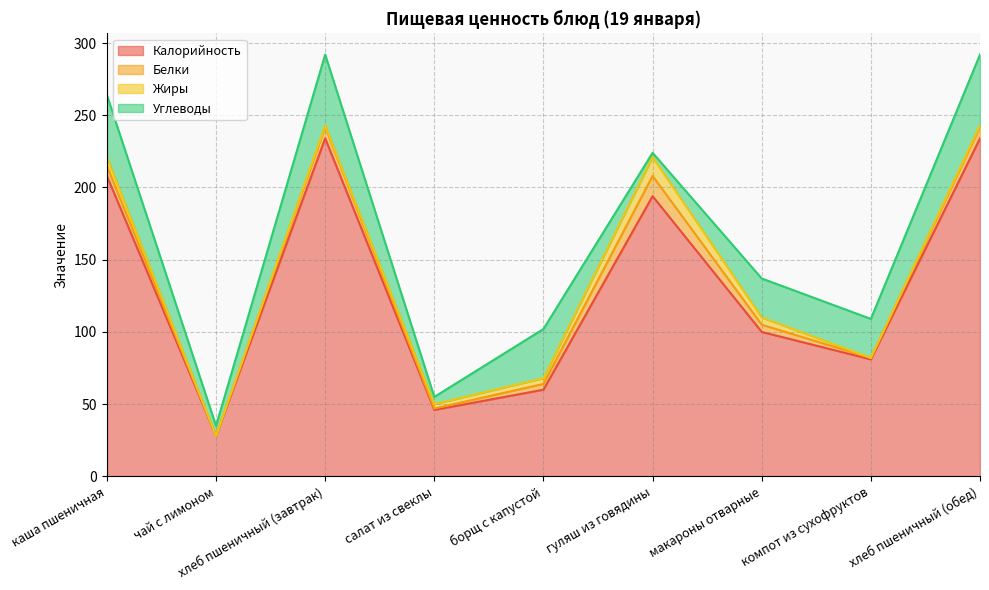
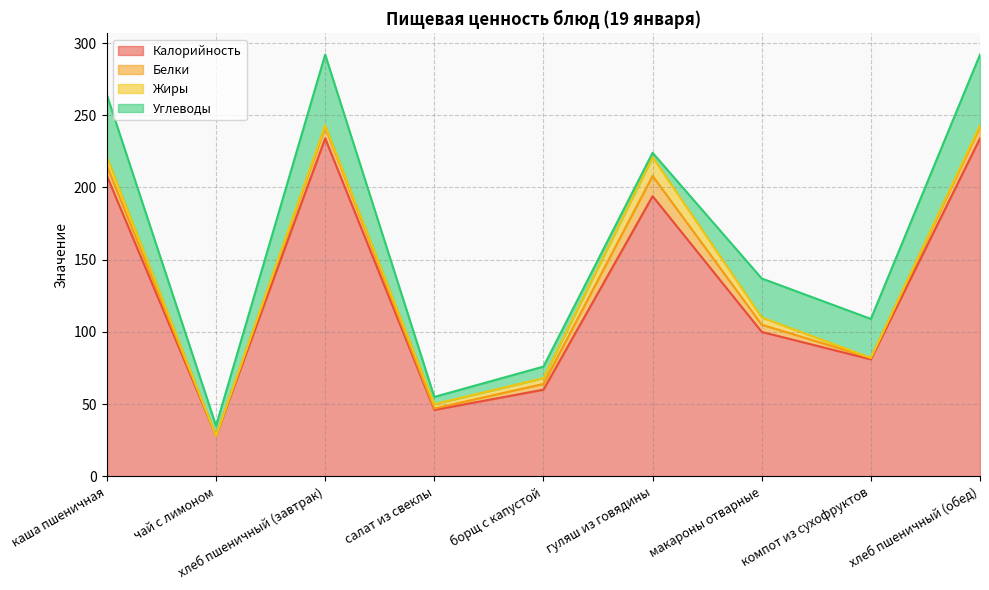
Углеводы, борщ с капустой: 34 -> 8
